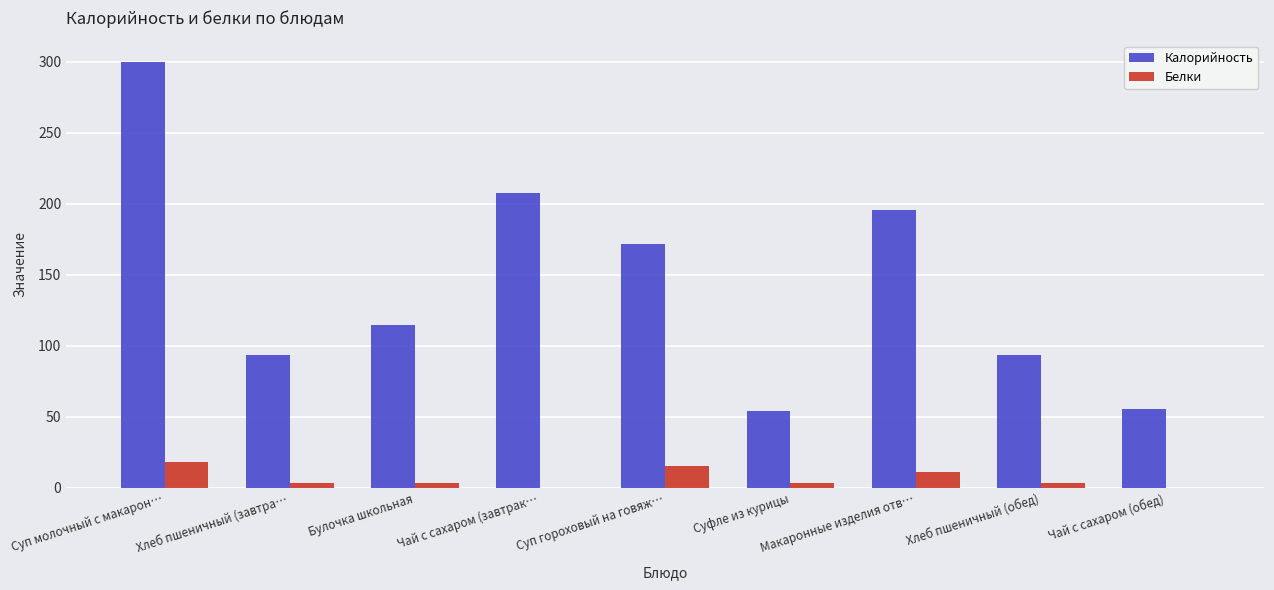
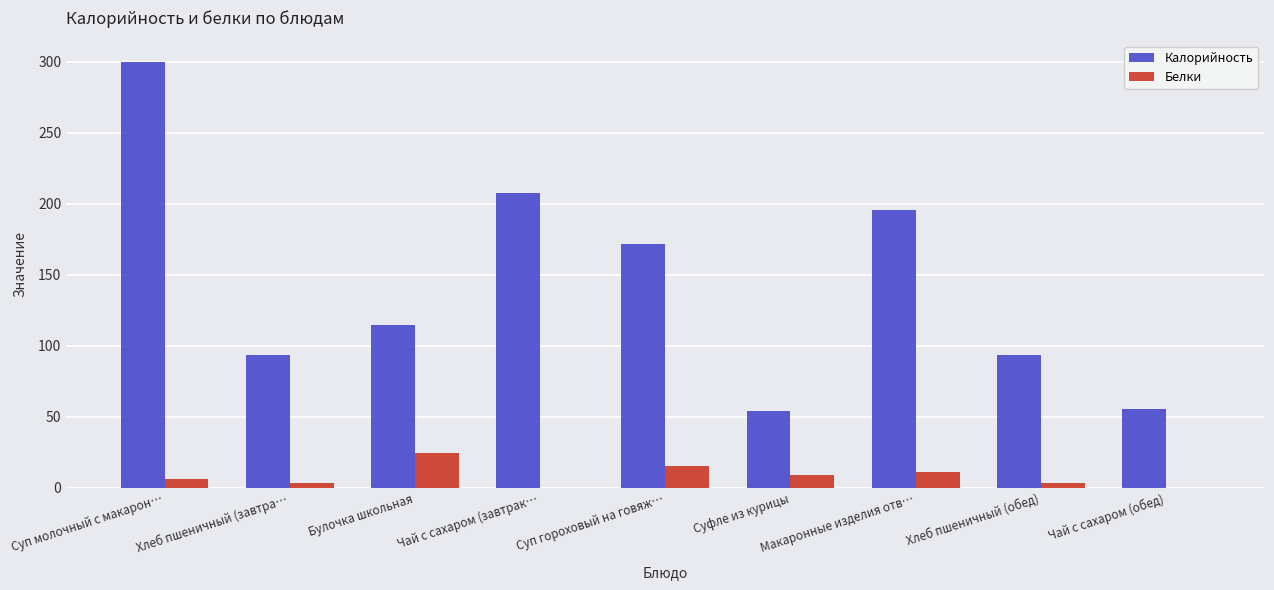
Белки, Суп молочный с макарон…: 19 -> 6
Белки, Булочка школьная: 3 -> 24
Белки, Суфле из курицы: 4 -> 9
